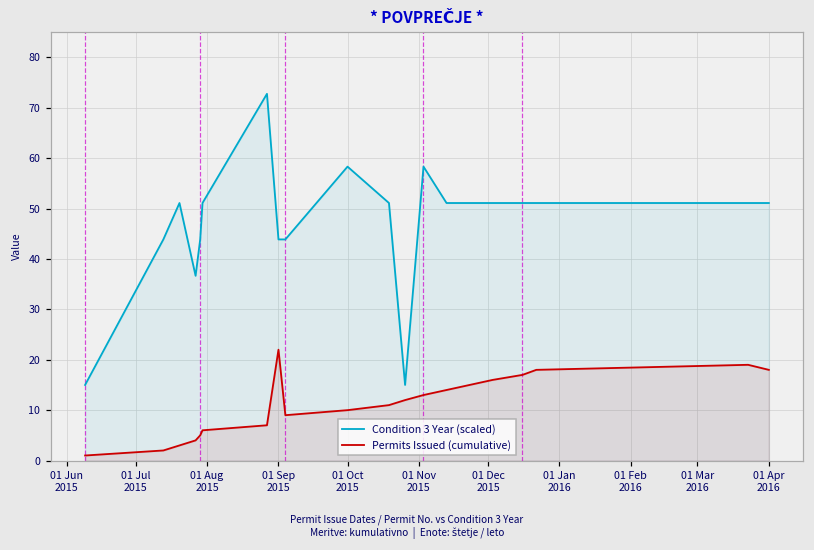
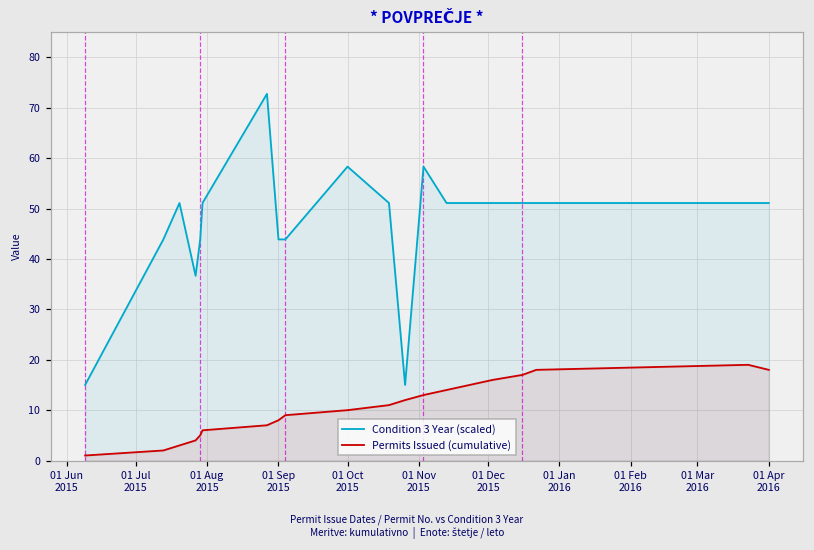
Permits Issued (cumulative), 01 Sep 2015: 22 -> 8
